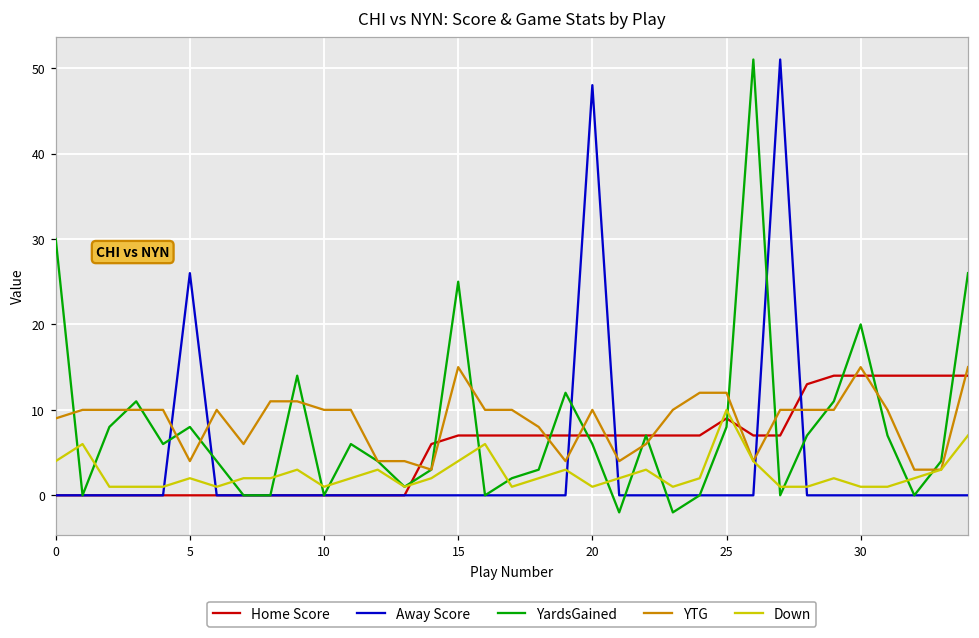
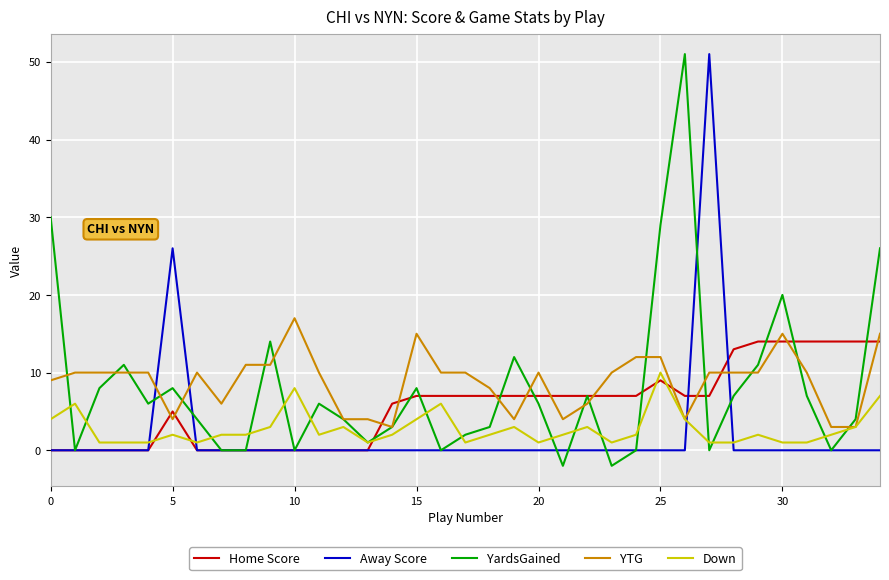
Home Score, 5: 0 -> 5
YTG, 10: 10 -> 17
Down, 10: 1 -> 8
YardsGained, 15: 25 -> 8
Away Score, 20: 48 -> 0
YardsGained, 25: 8 -> 29
